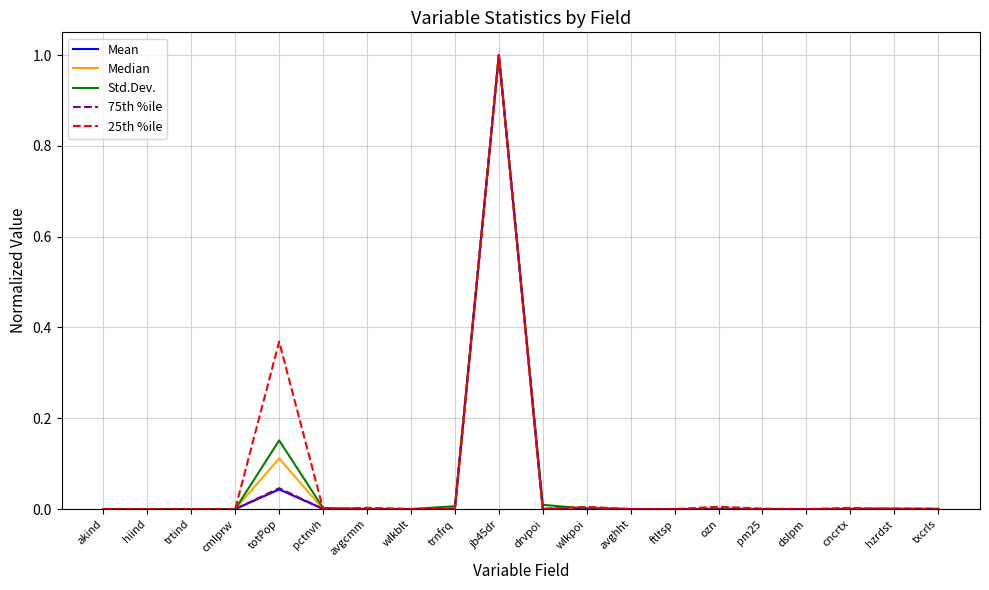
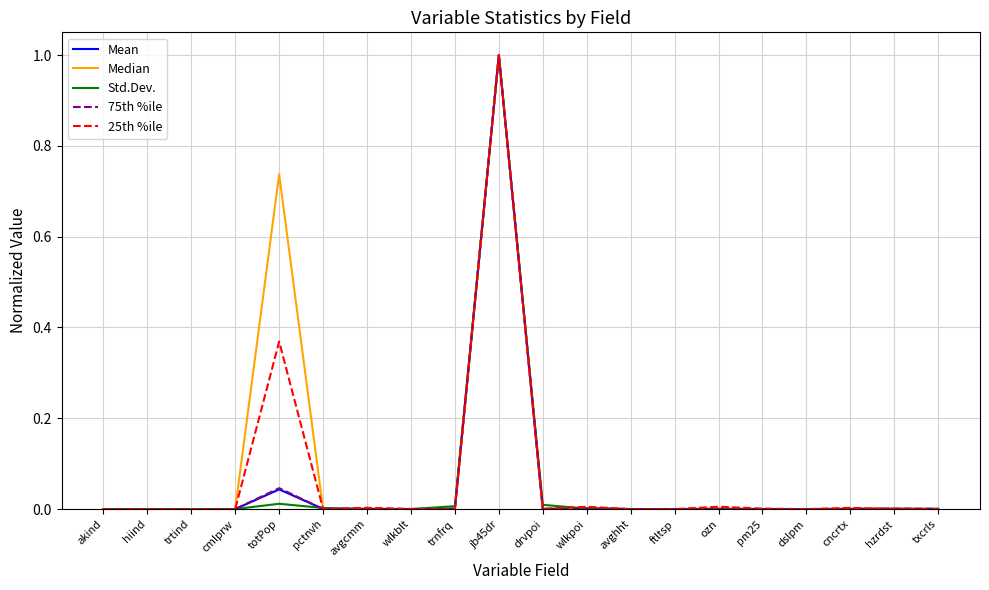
Median, totPop: 0.11 -> 0.74
Std.Dev., totPop: 0.15 -> 0.01
